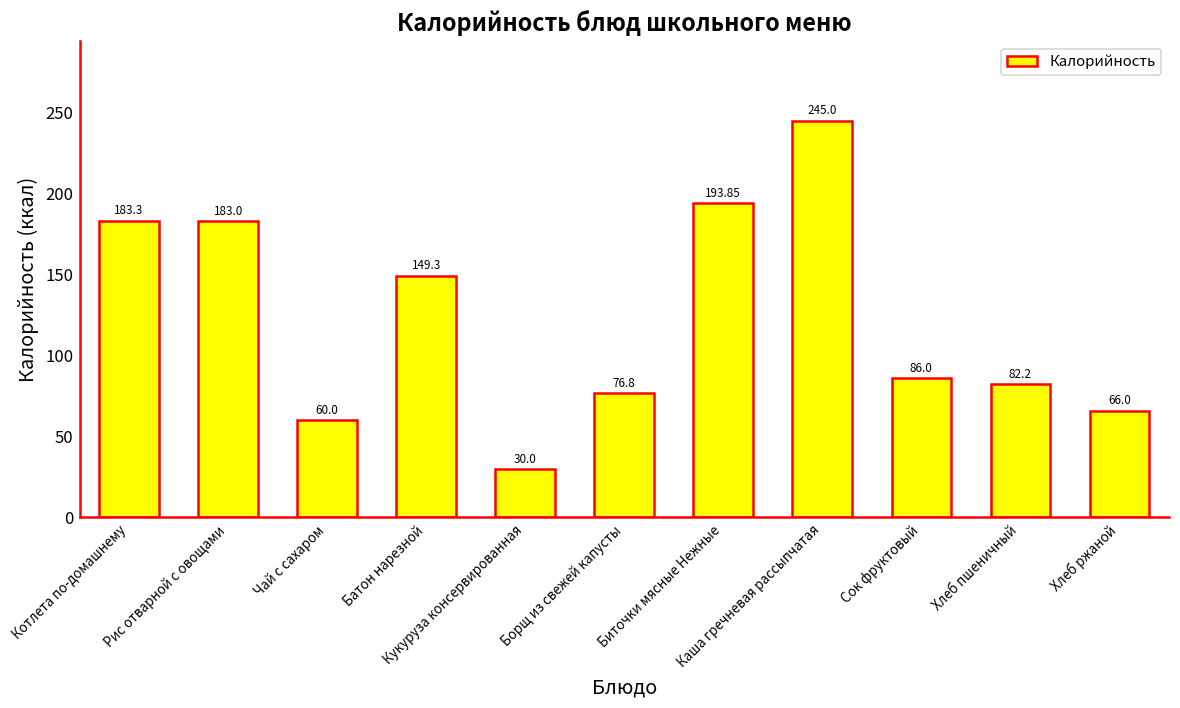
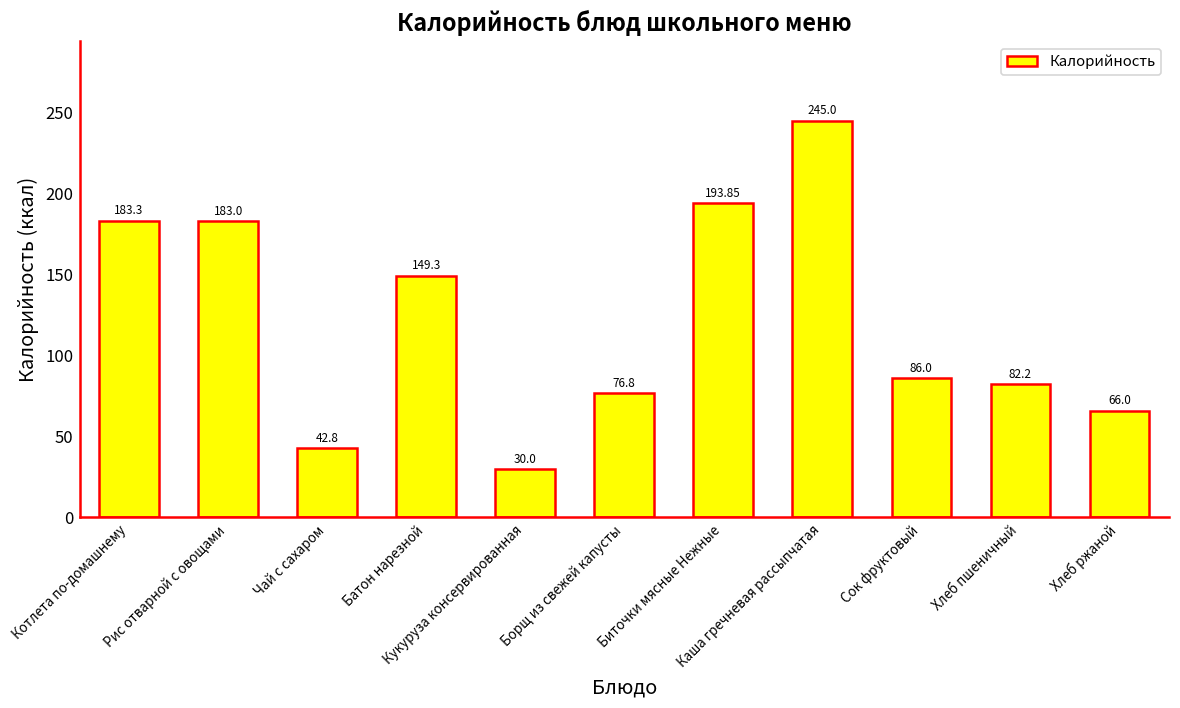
Чай с сахаром: 60.0 -> 42.8
